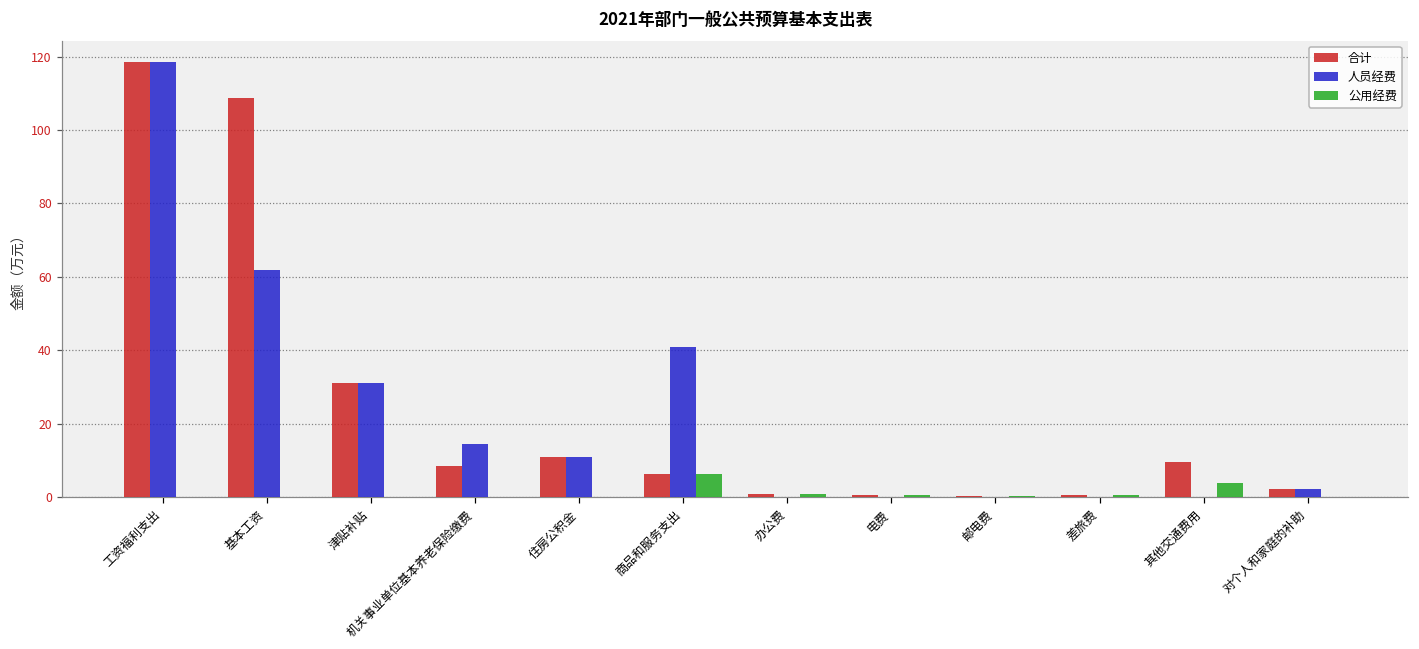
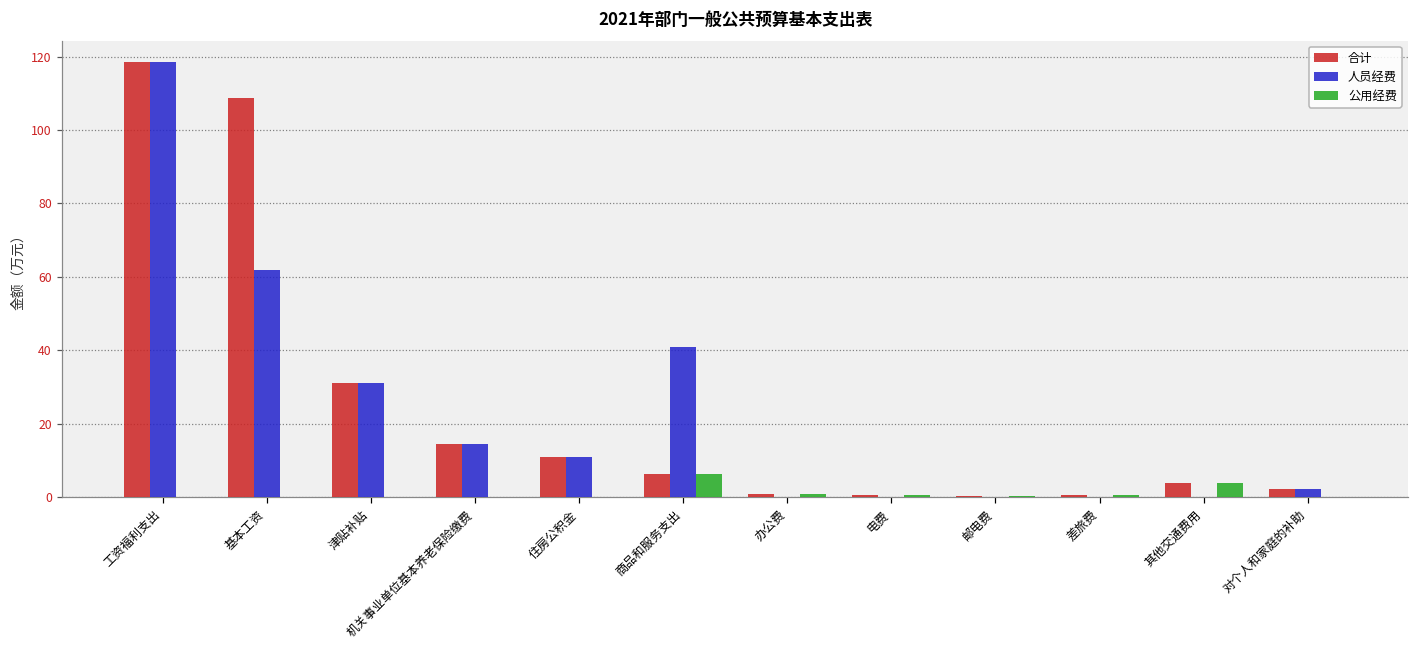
合计, 机关事业单位基本养老保险缴费: 8 -> 15
合计, 其他交通费用: 10 -> 4
